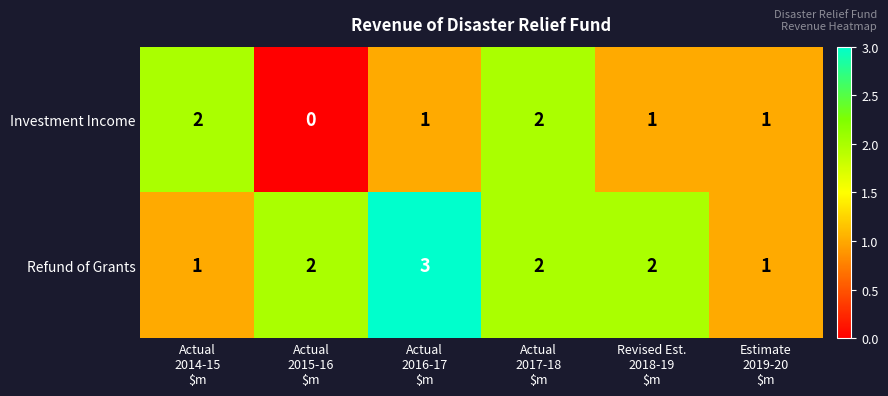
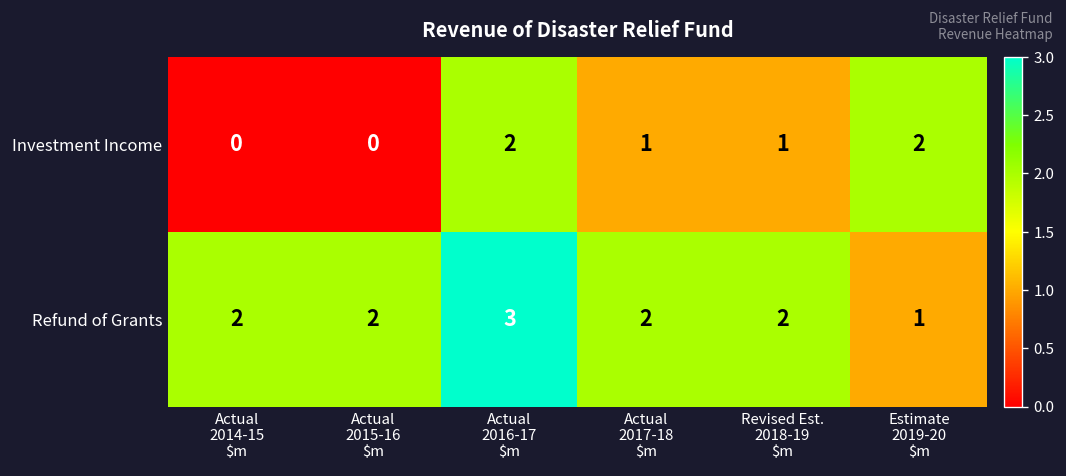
Investment Income, Actual 2014-15 $m: 2 -> 0
Investment Income, Actual 2016-17 $m: 1 -> 2
Investment Income, Actual 2017-18 $m: 2 -> 1
Investment Income, Estimate 2019-20 $m: 1 -> 2
Refund of Grants, Actual 2014-15 $m: 1 -> 2
